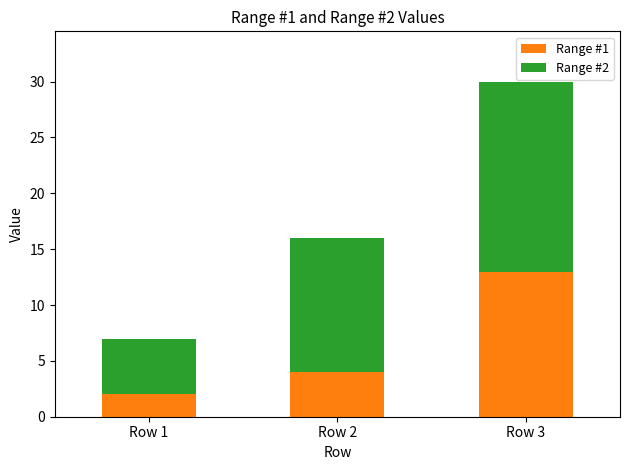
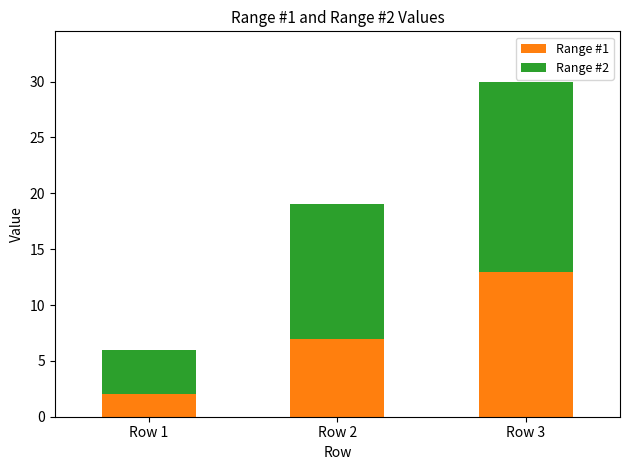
Range #2, Row 1: 5 -> 4
Range #1, Row 2: 4 -> 7
